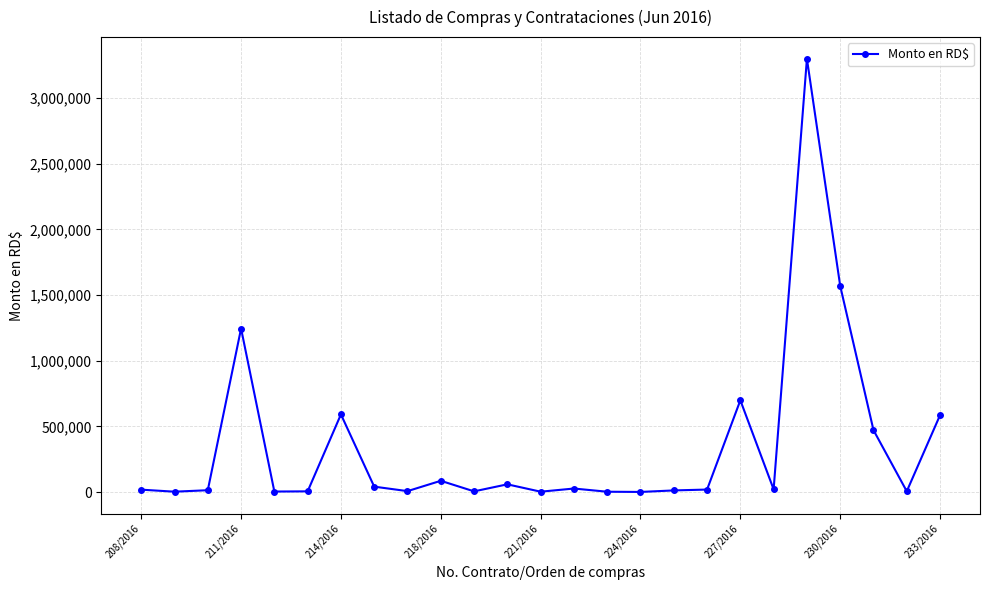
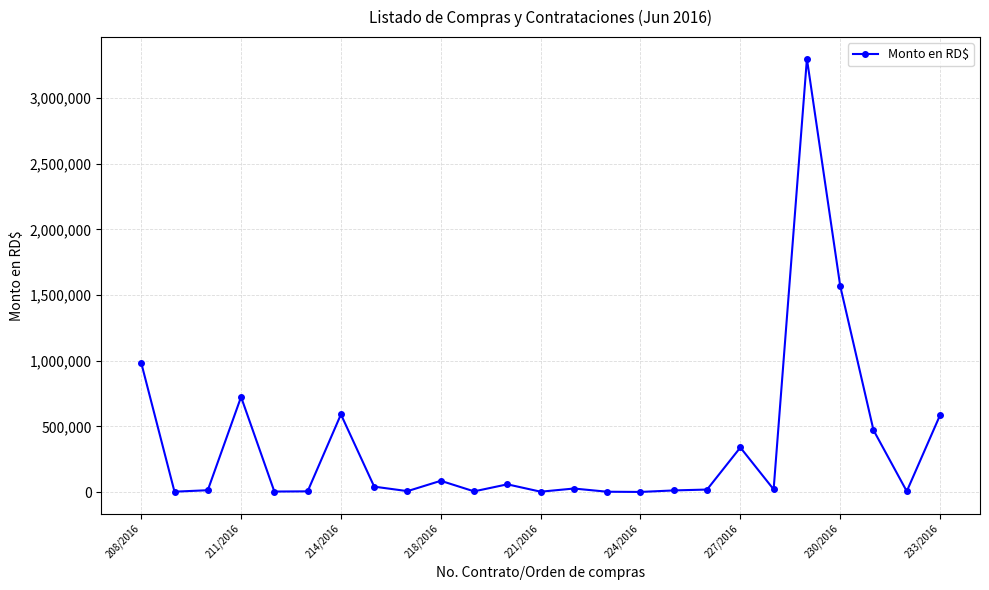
208/2016: 20,000 -> 980,000
211/2016: 1,250,000 -> 720,000
227/2016: 700,000 -> 340,000
